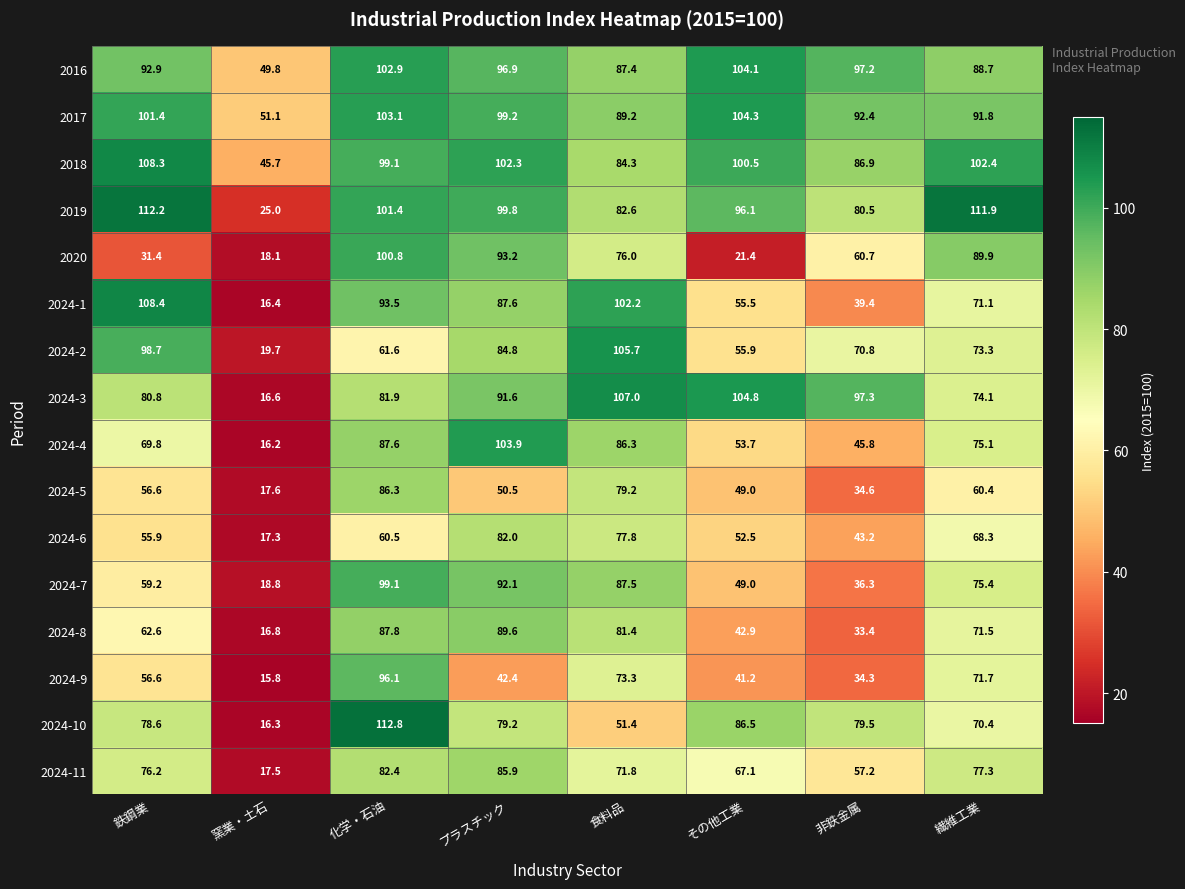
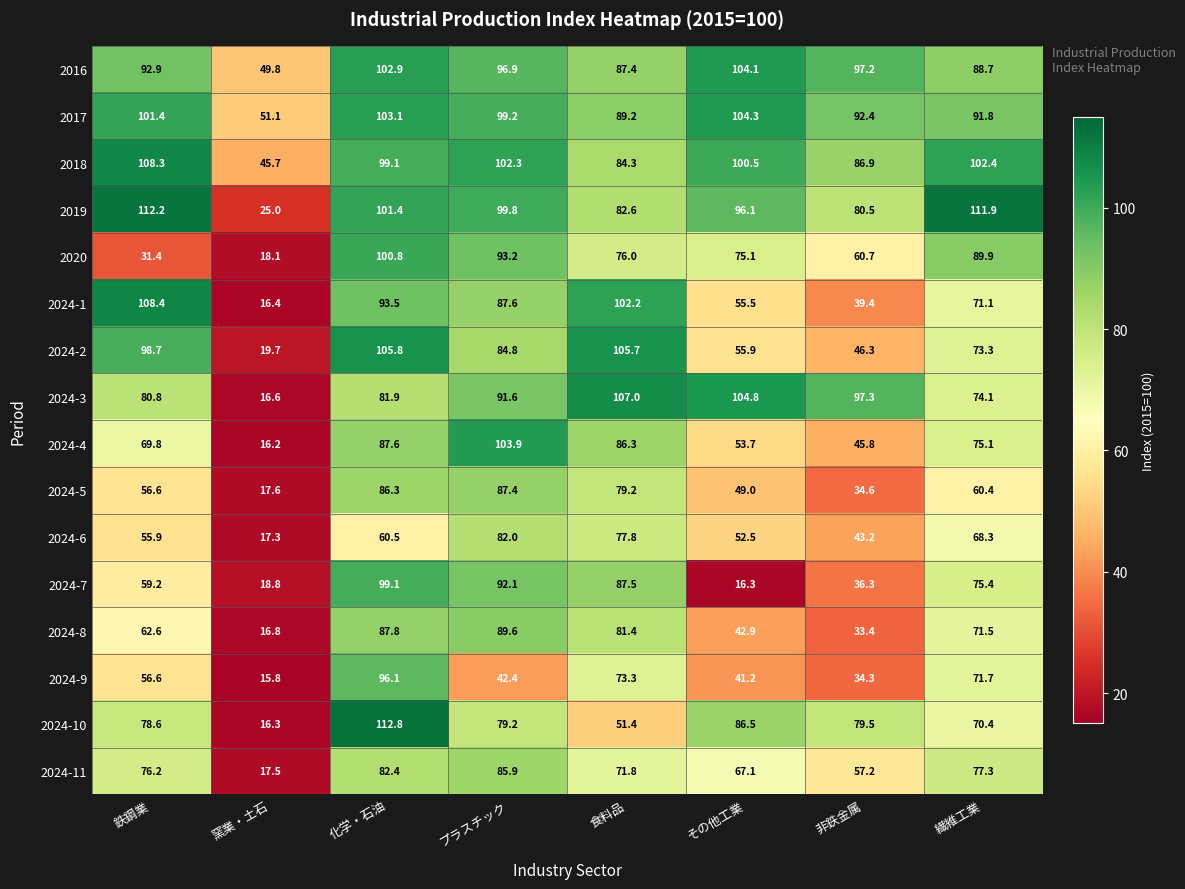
2020, その他工業: 21.4 -> 75.1
2024-2, 化学・石油: 61.6 -> 105.8
2024-2, 非鉄金属: 70.8 -> 46.3
2024-5, プラスチック: 50.5 -> 87.4
2024-7, その他工業: 49.0 -> 16.3
